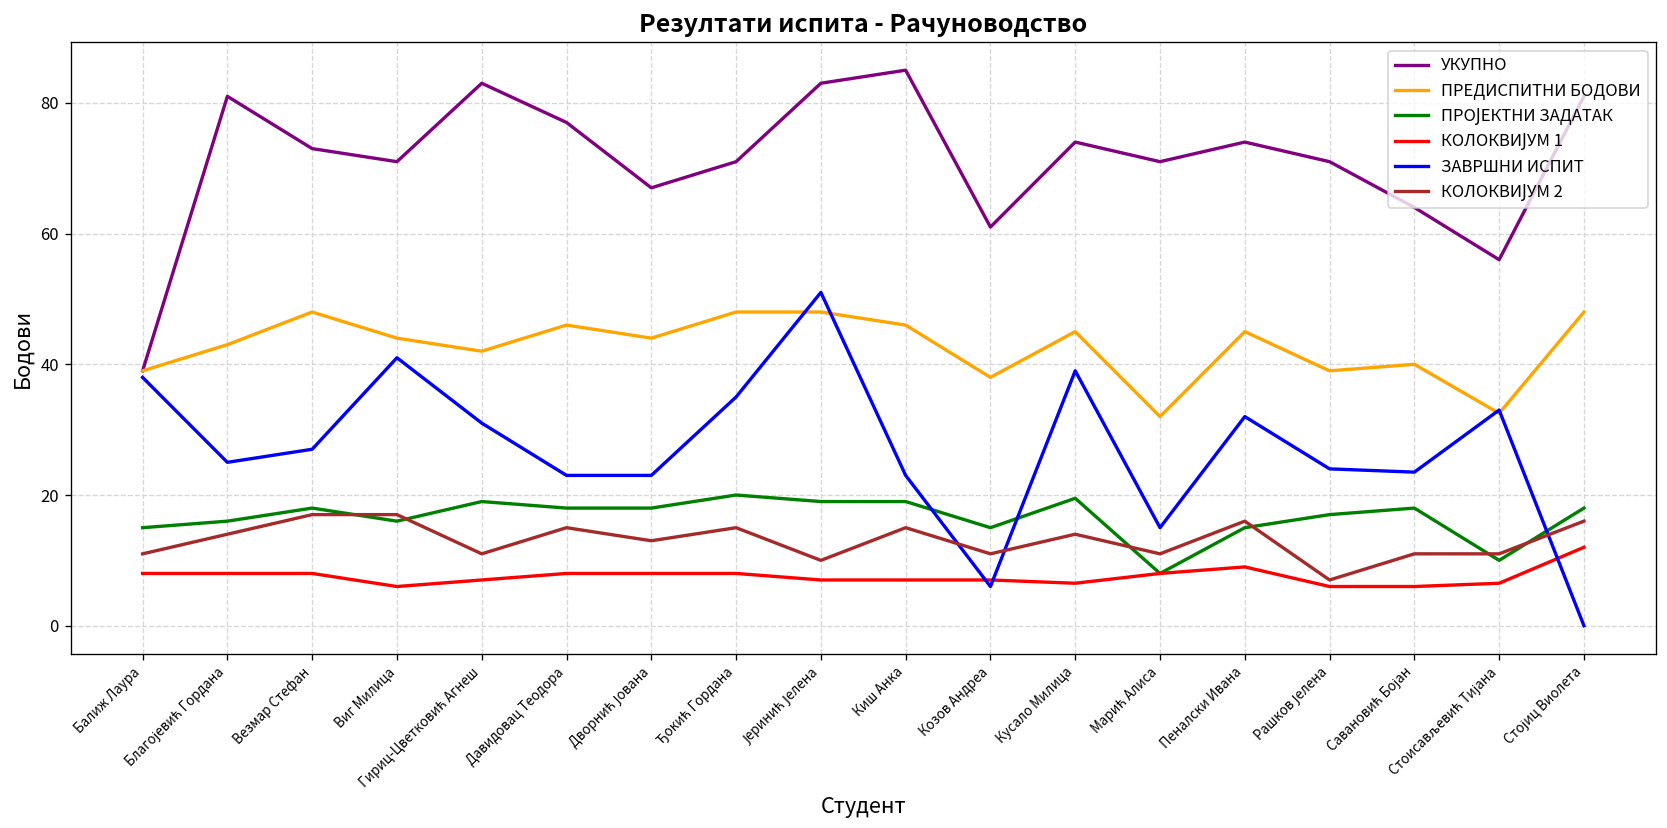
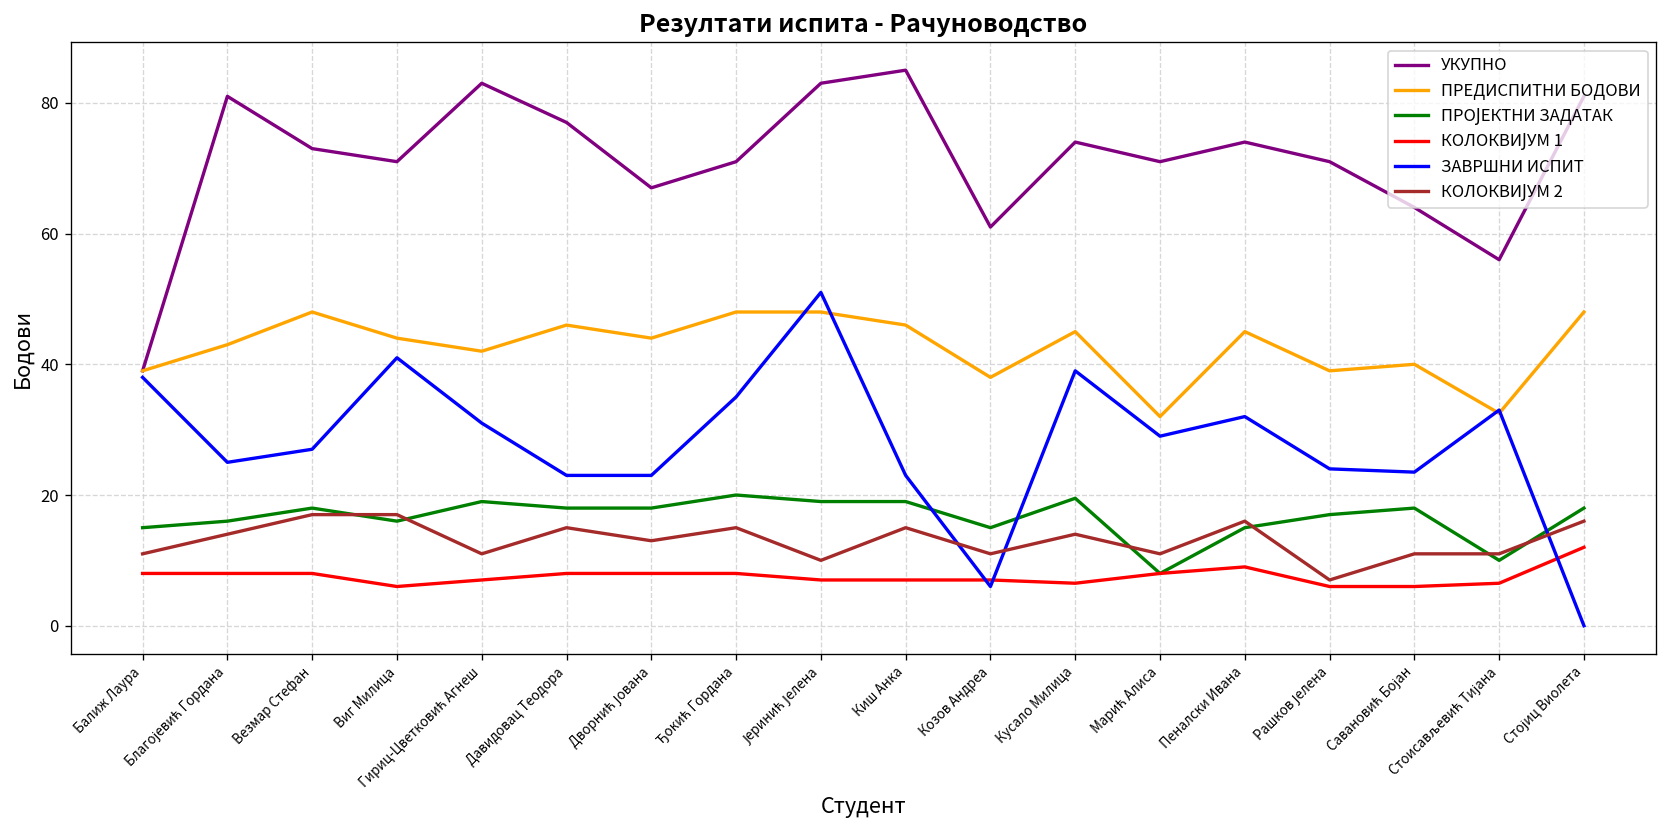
ЗАВРШНИ ИСПИТ, Марић Алиса: 15 -> 29
